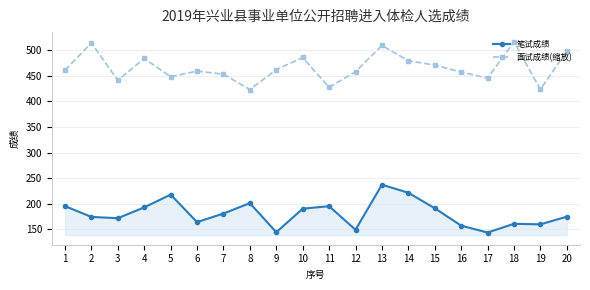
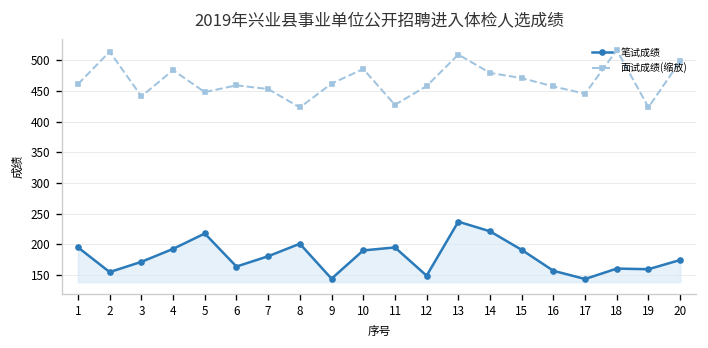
笔试成绩, 2: 170 -> 150
